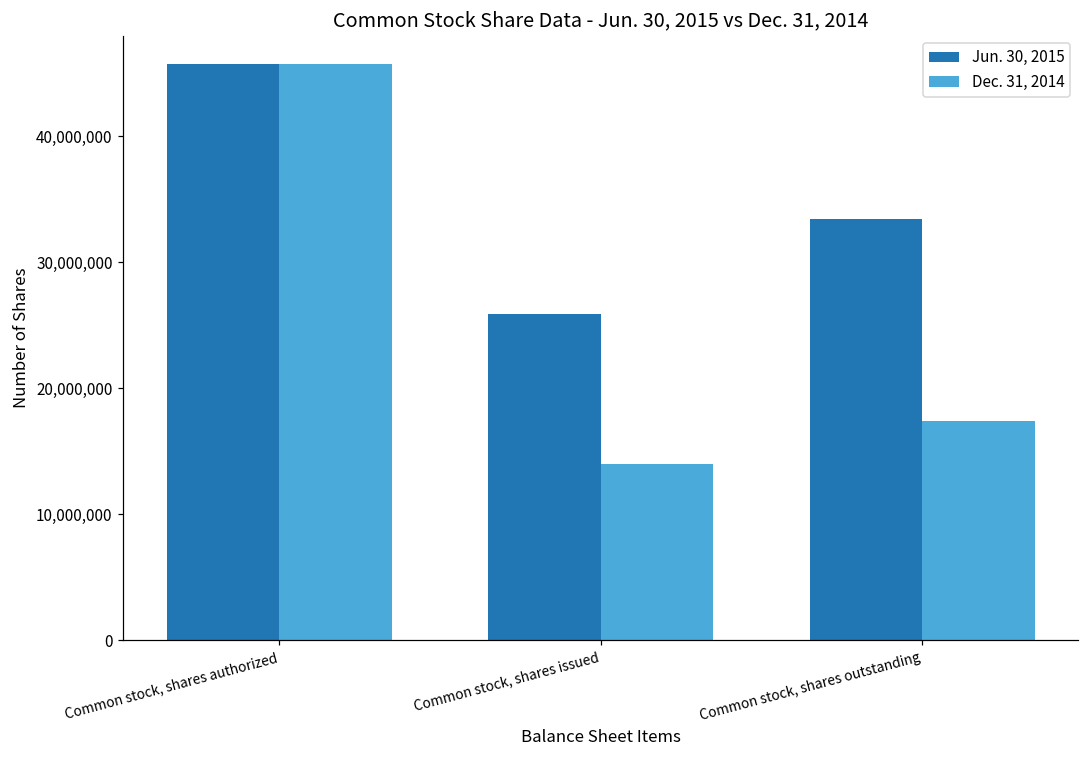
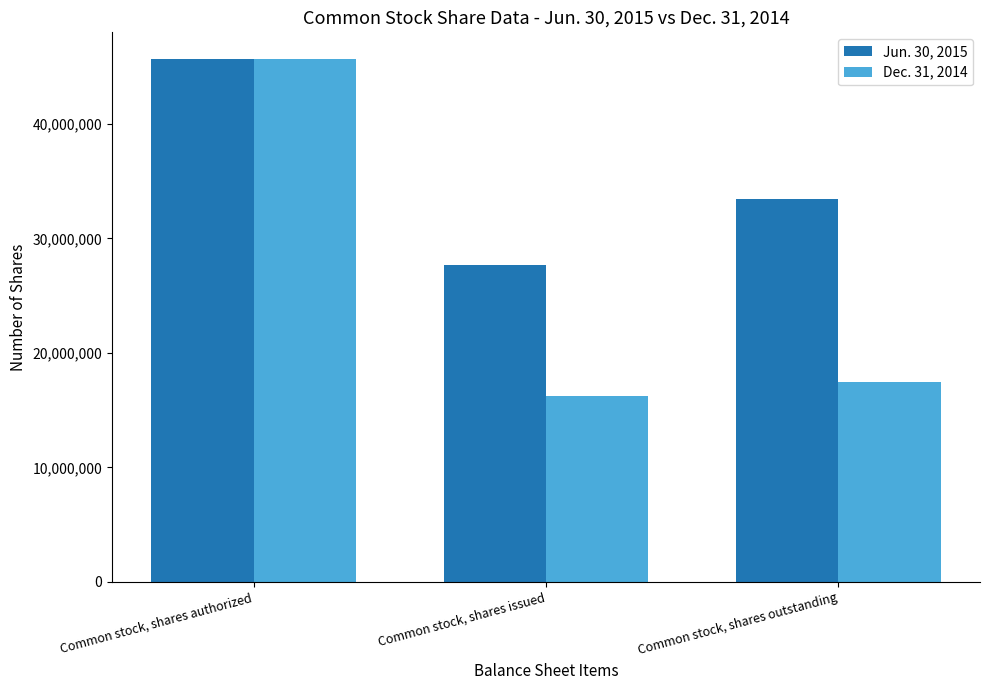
Jun. 30, 2015, Common stock, shares issued: 25,900,000 -> 27,700,000
Dec. 31, 2014, Common stock, shares issued: 14,000,000 -> 16,200,000
